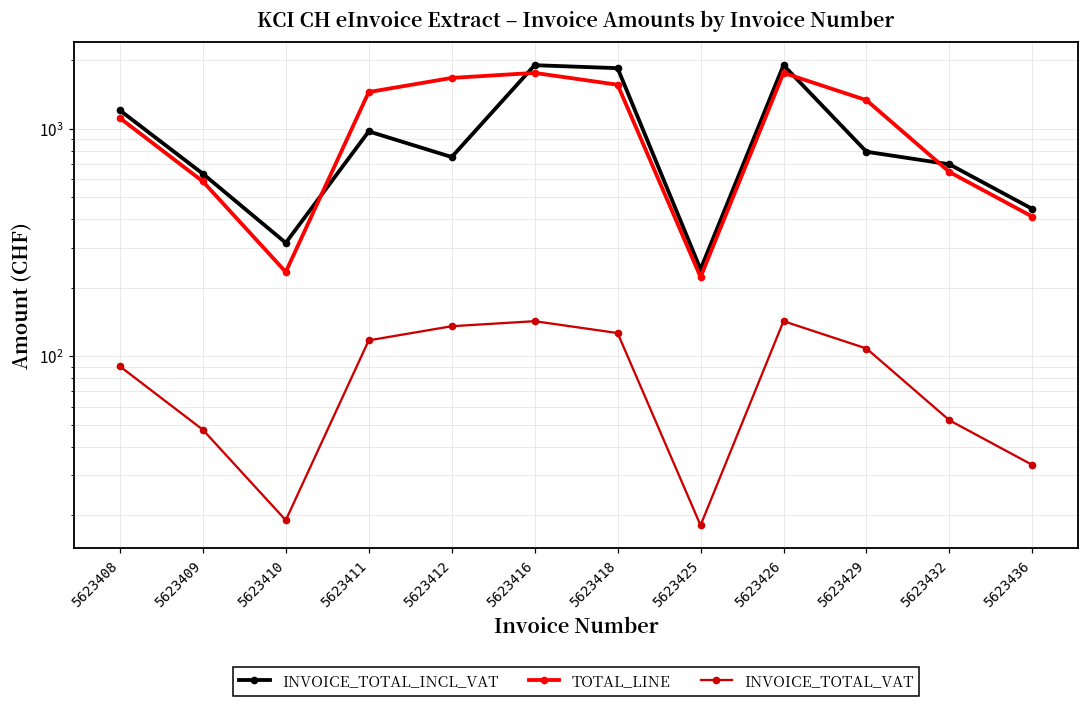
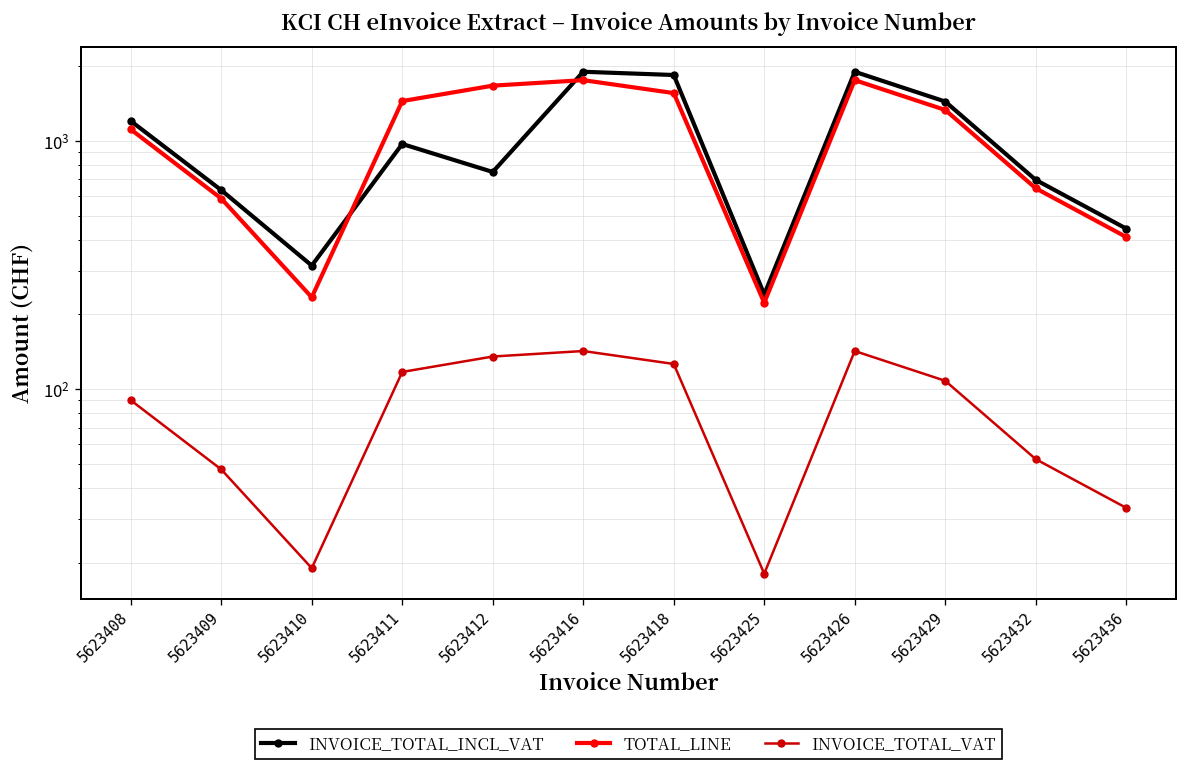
INVOICE_TOTAL_INCL_VAT, 5623429: 790 -> 1400
